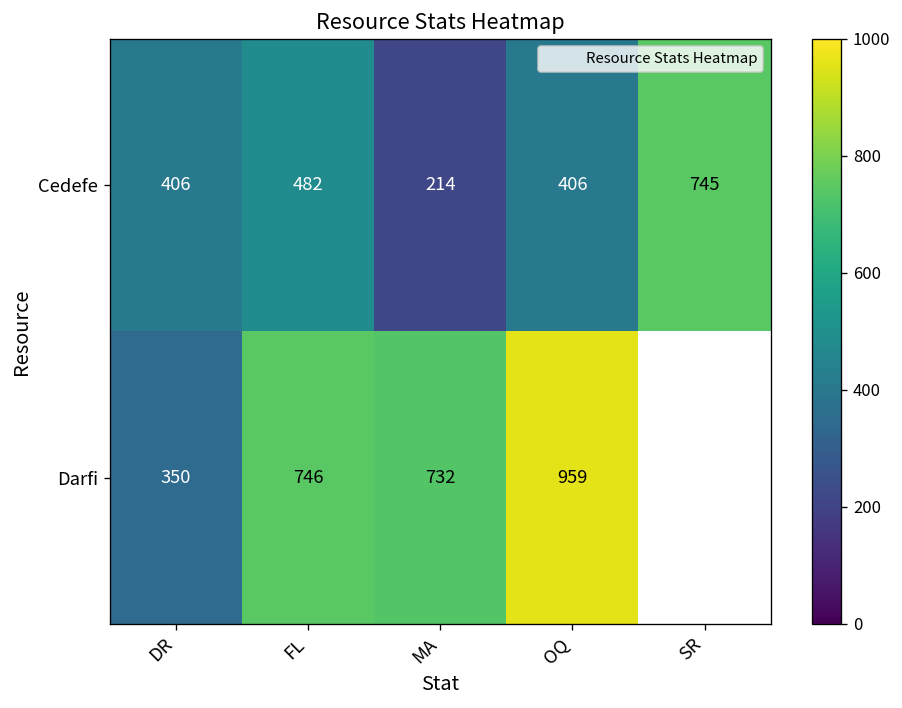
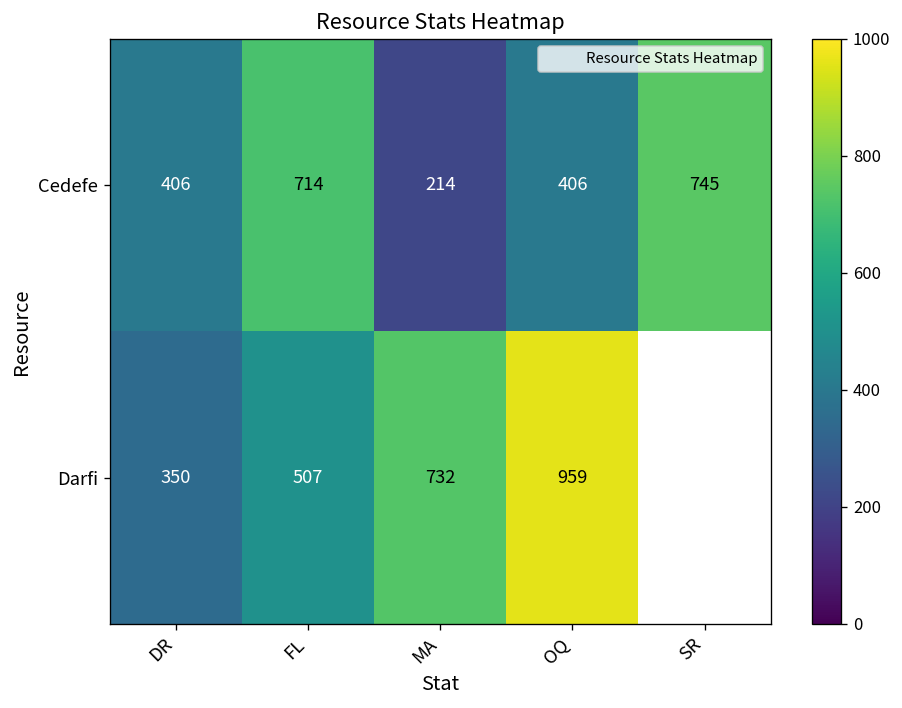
Cedefe, FL: 482 -> 714
Darfi, FL: 746 -> 507
